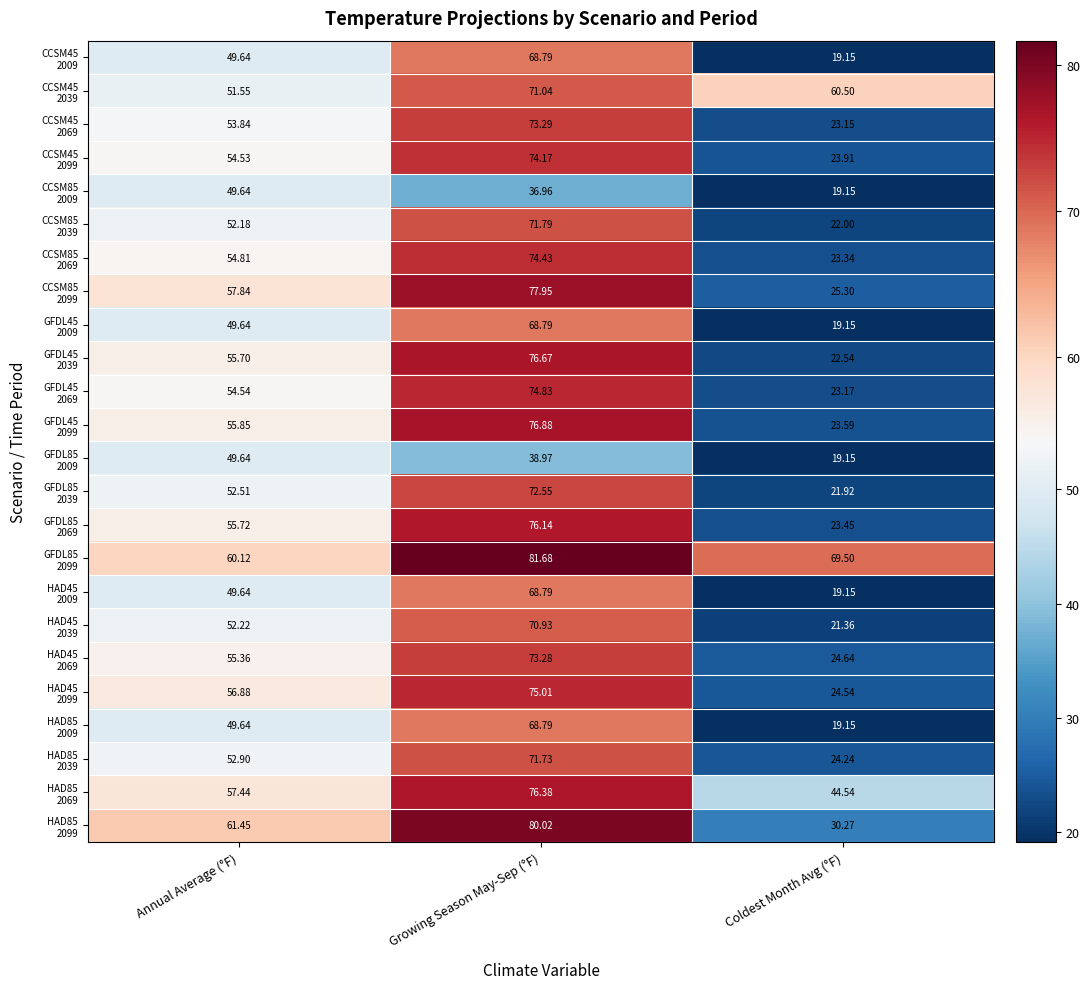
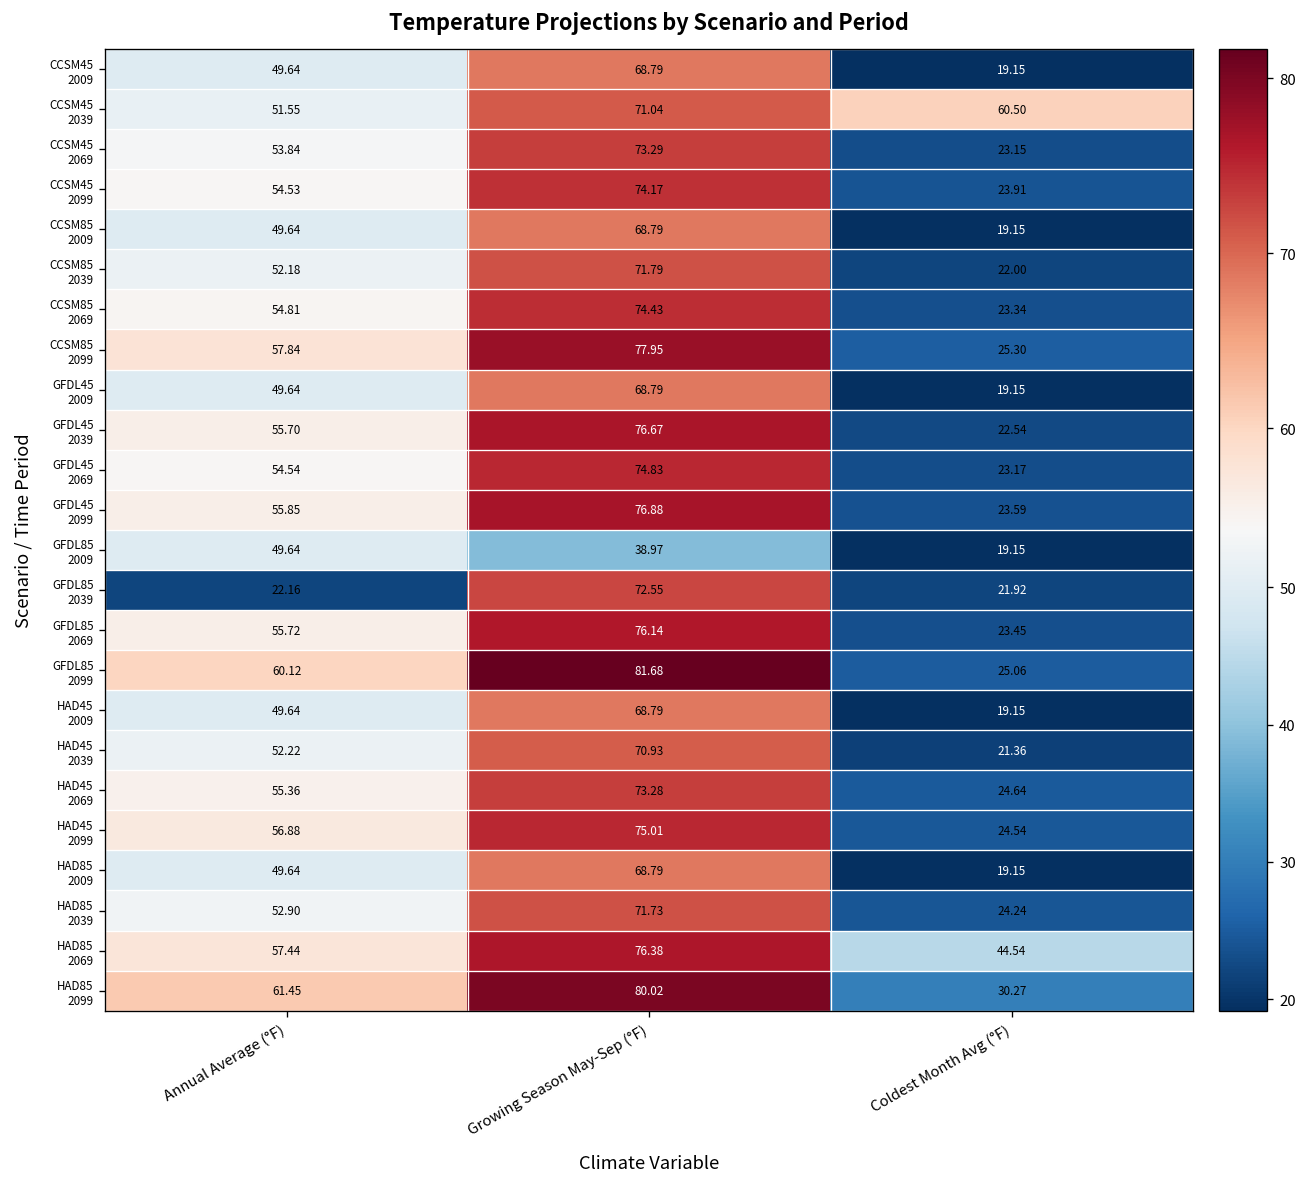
CCSM85 2009, Growing Season May-Sep (°F): 36.96 -> 68.79
GFDL85 2039, Annual Average (°F): 52.51 -> 22.16
GFDL85 2099, Coldest Month Avg (°F): 69.50 -> 25.06
